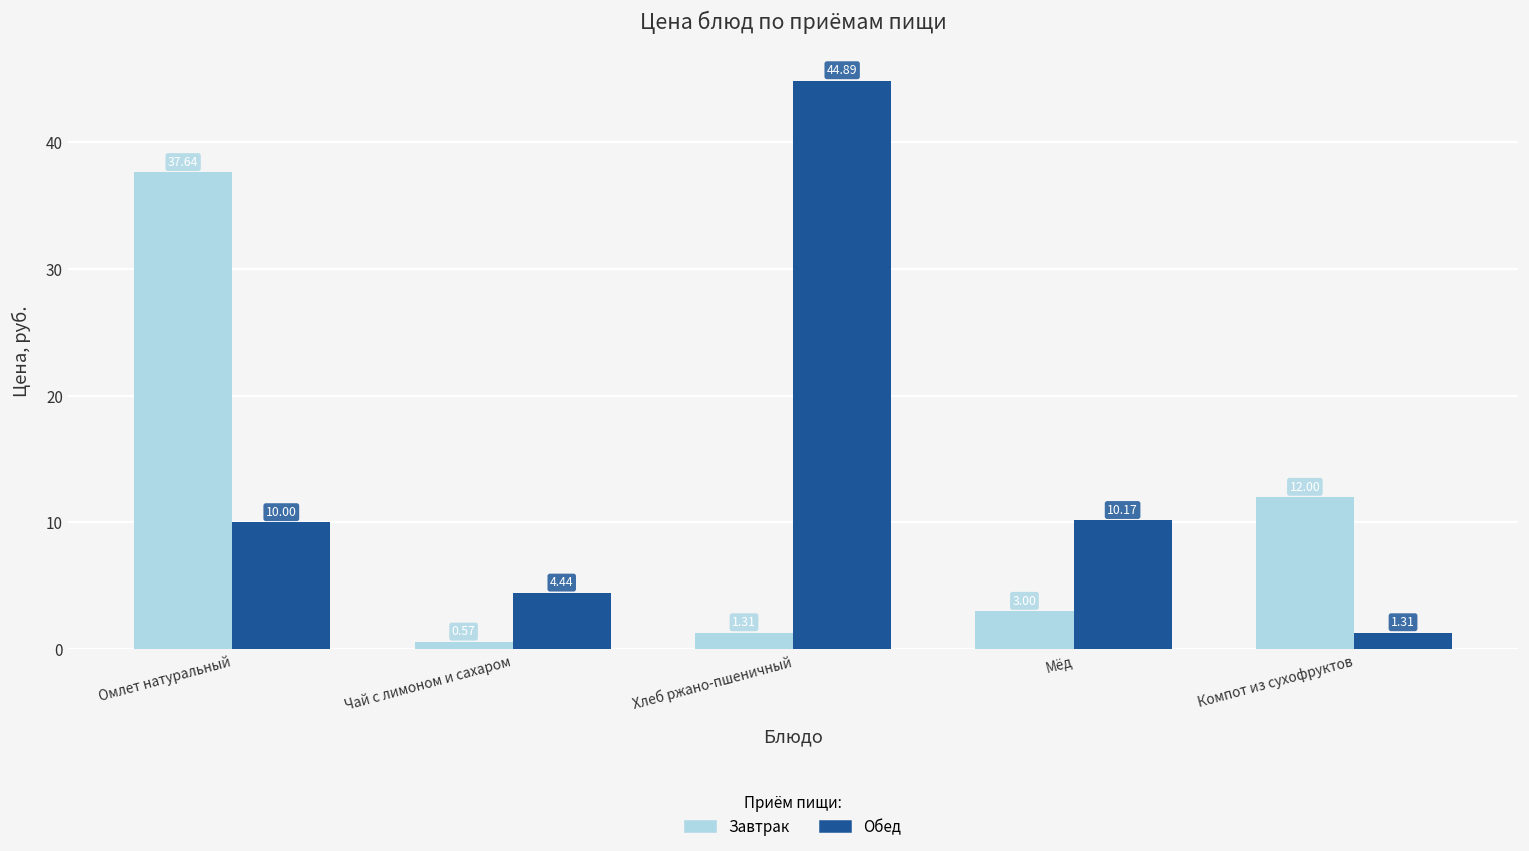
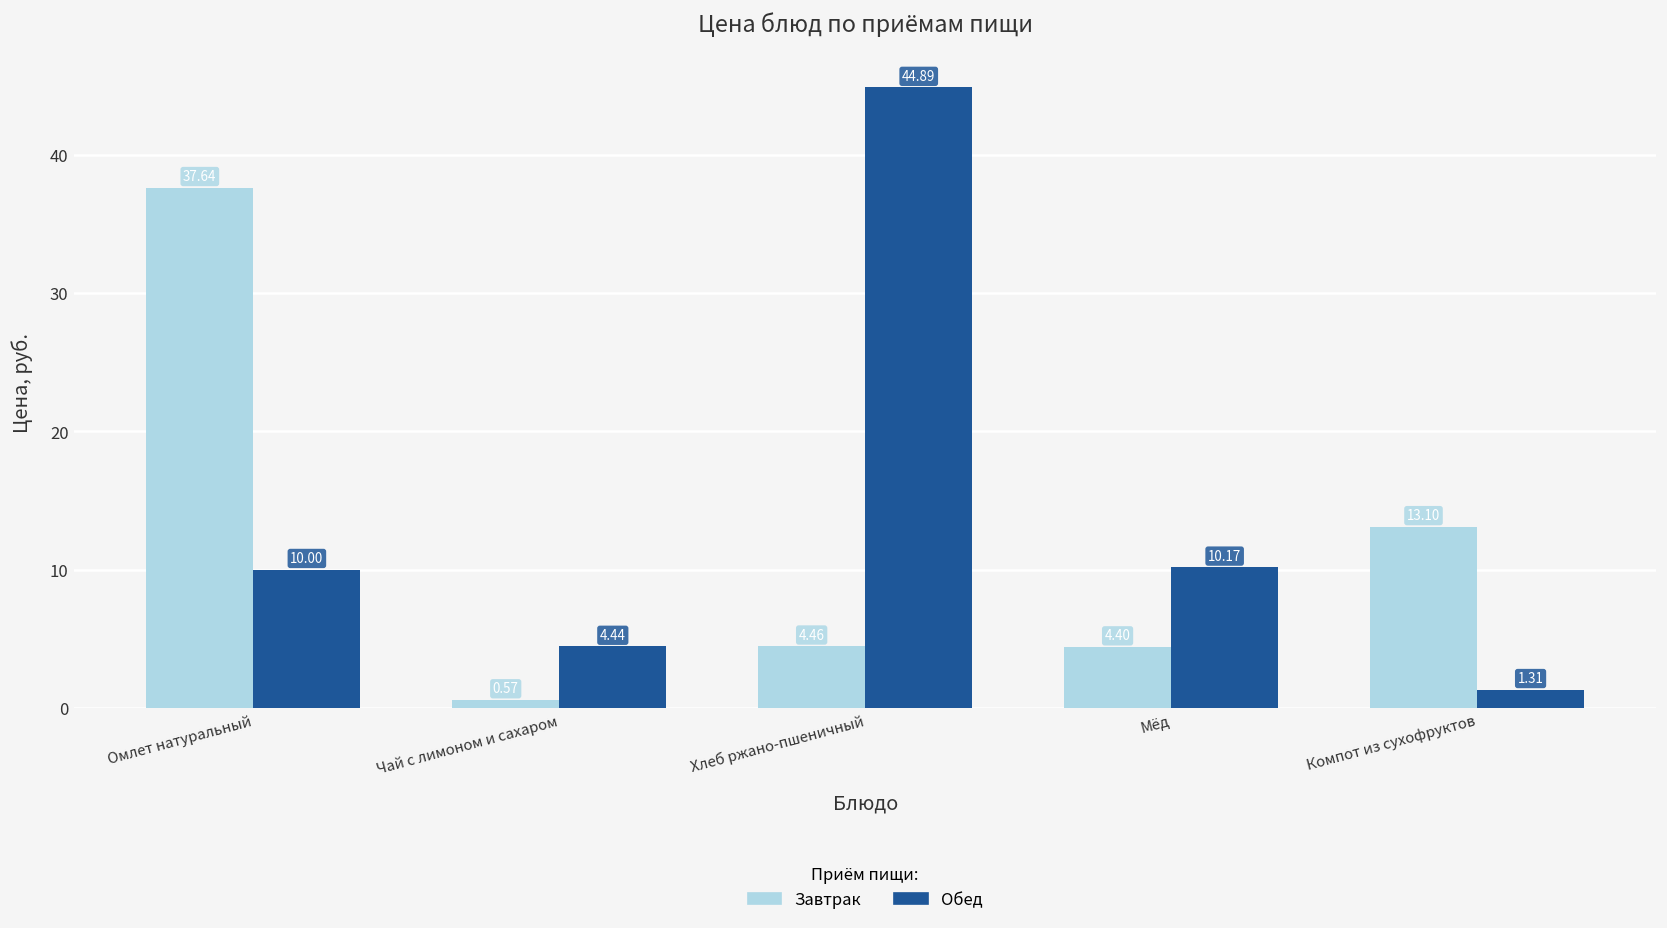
Завтрак, Хлеб ржано-пшеничный: 1.31 -> 4.46
Завтрак, Мёд: 3.00 -> 4.40
Завтрак, Компот из сухофруктов: 12.00 -> 13.10
